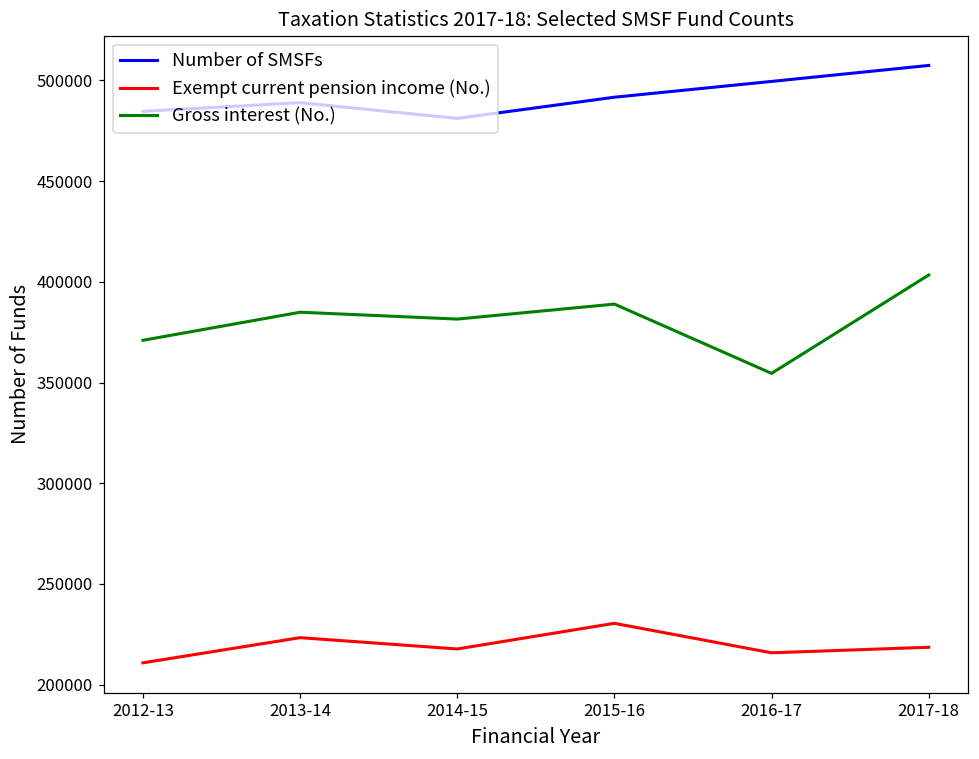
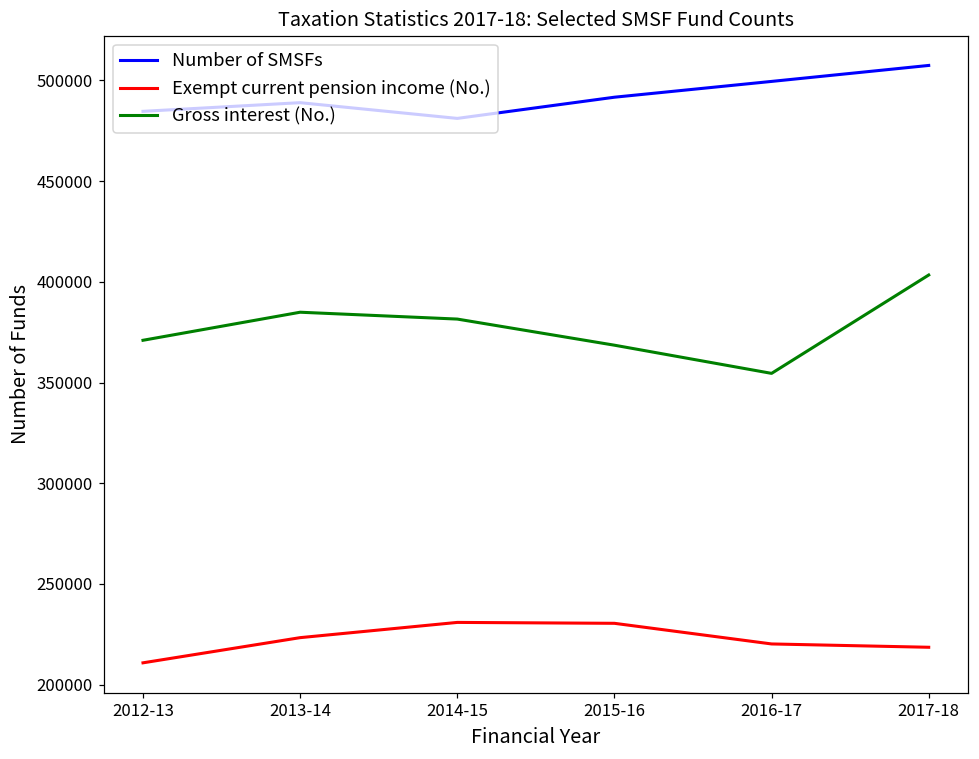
Exempt current pension income (No.), 2014-15: 218000 -> 231000
Gross interest (No.), 2015-16: 389000 -> 369000
Exempt current pension income (No.), 2016-17: 216000 -> 220000
